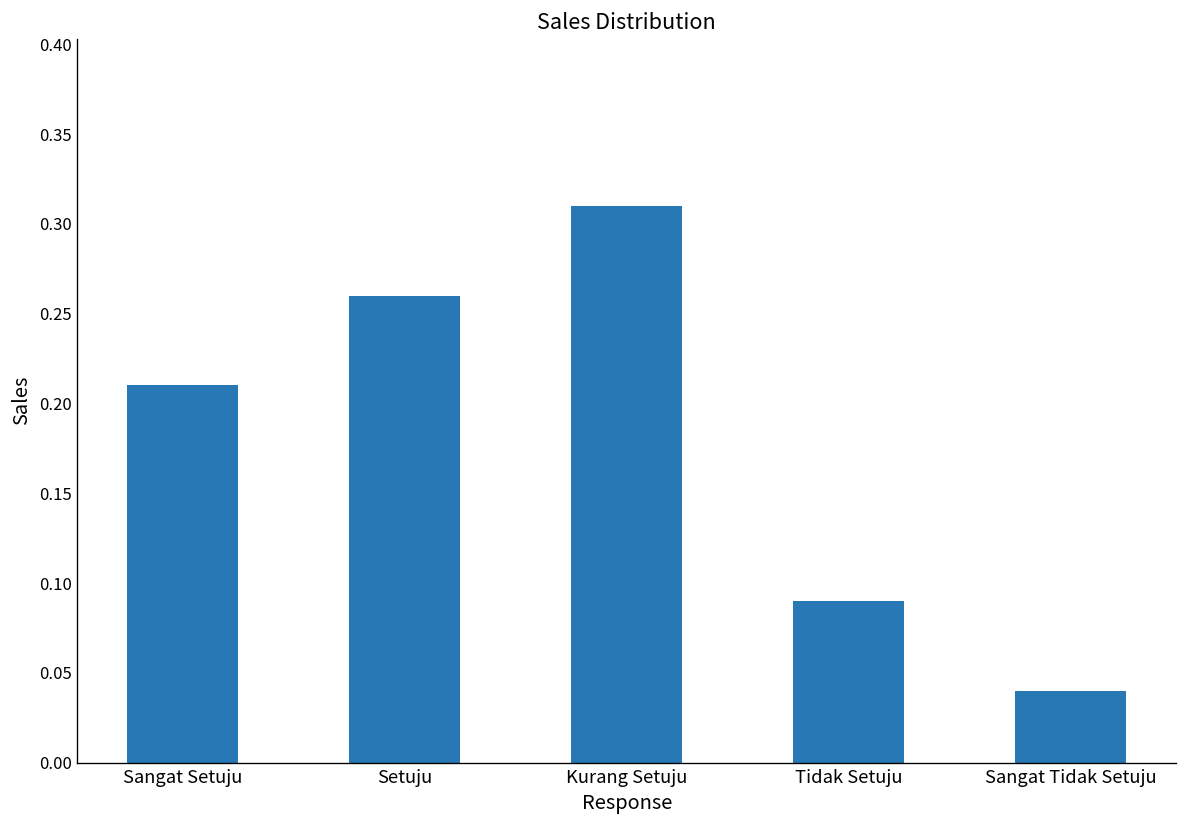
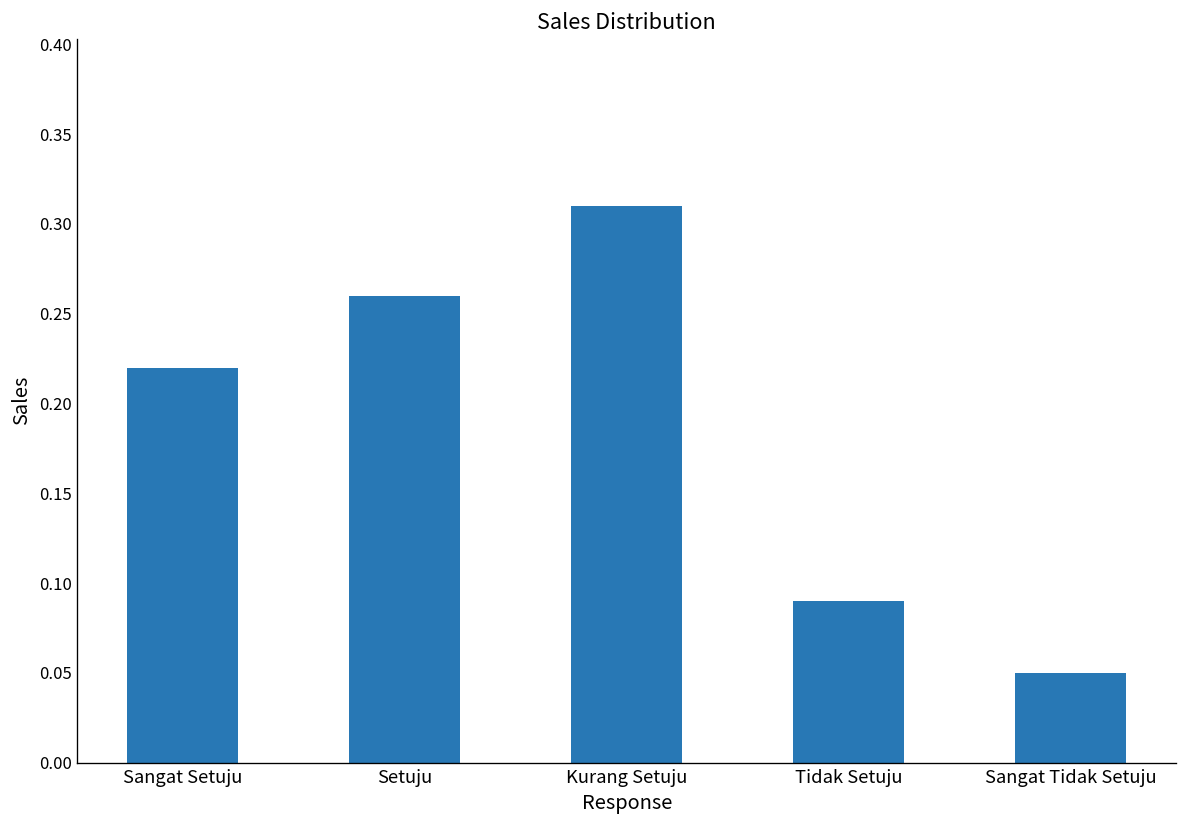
Sangat Setuju: 0.21 -> 0.22
Sangat Tidak Setuju: 0.04 -> 0.05
